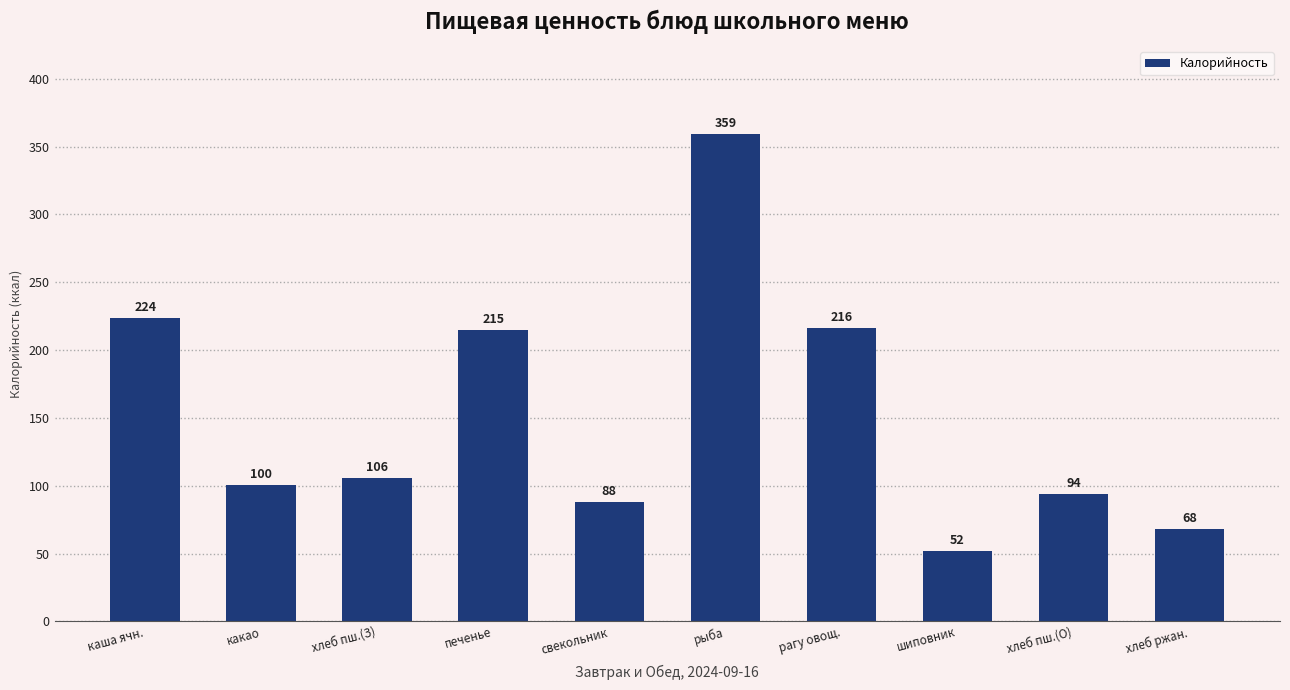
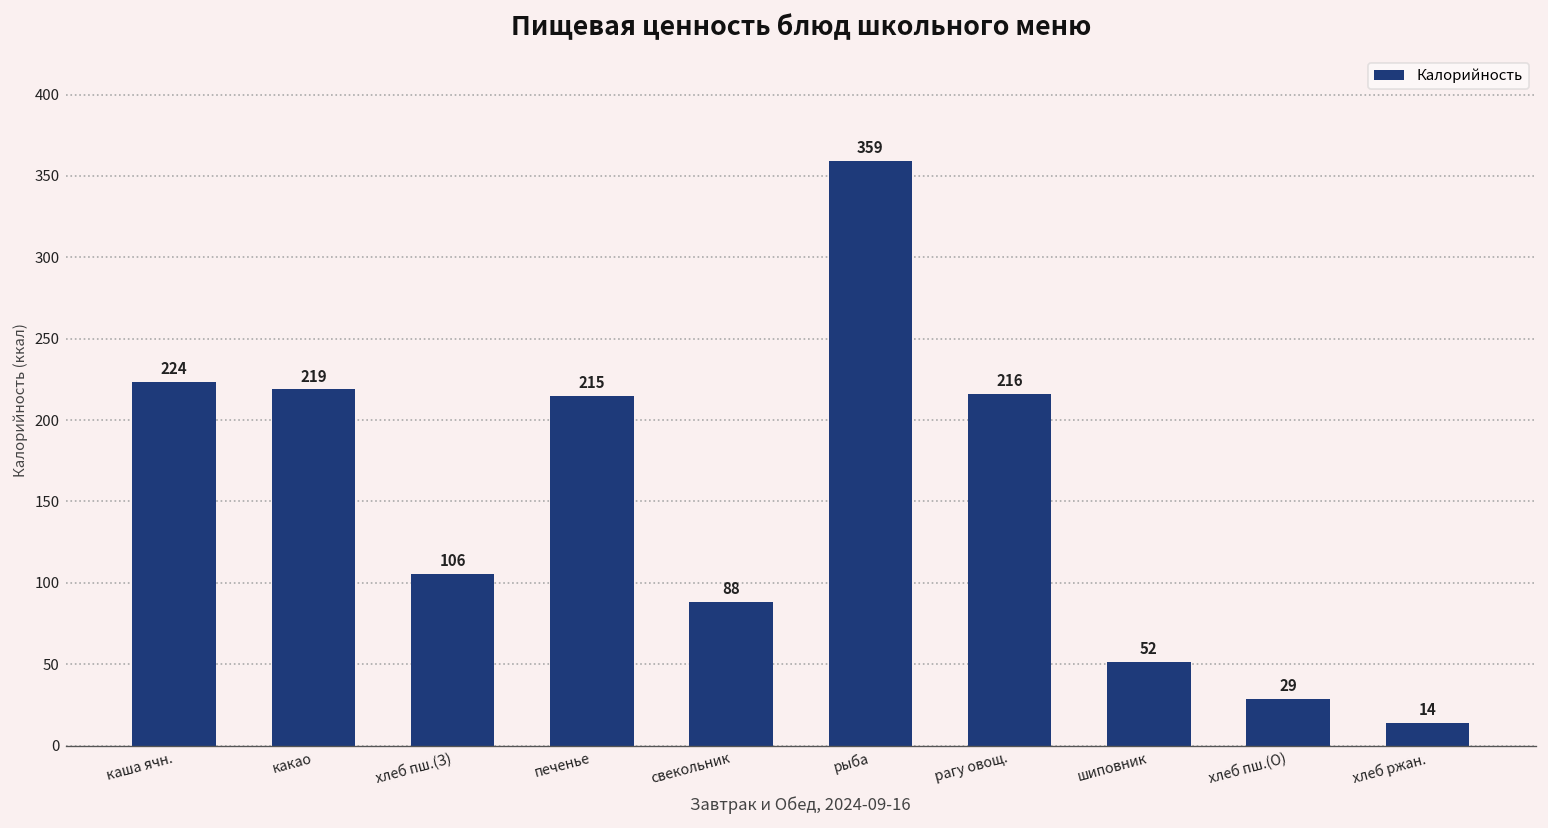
какао: 100 -> 219
хлеб пш.(О): 94 -> 29
хлеб ржан.: 68 -> 14
